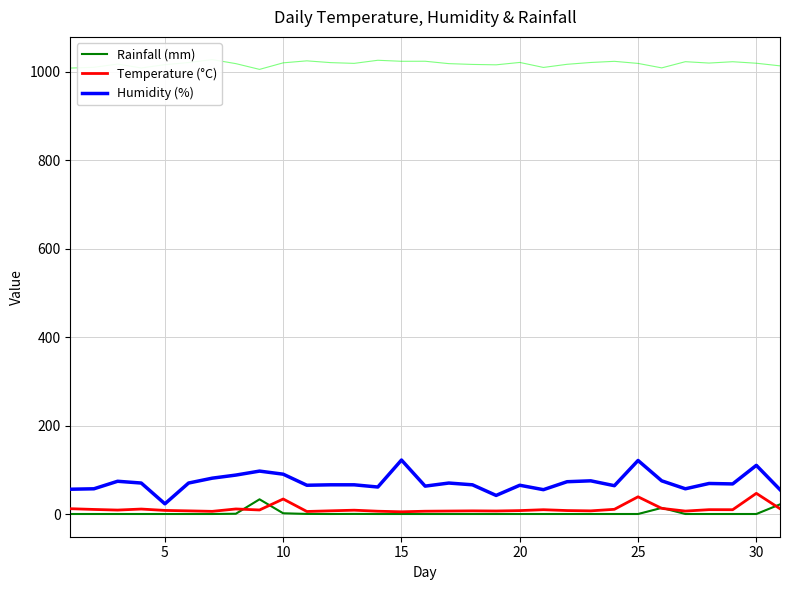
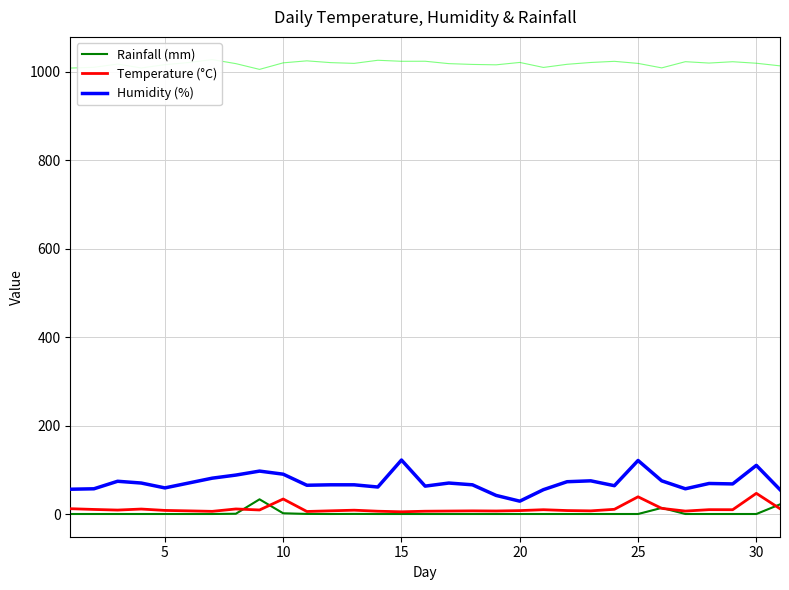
Humidity (%), 5: 20 -> 60
Humidity (%), 20: 70 -> 30
